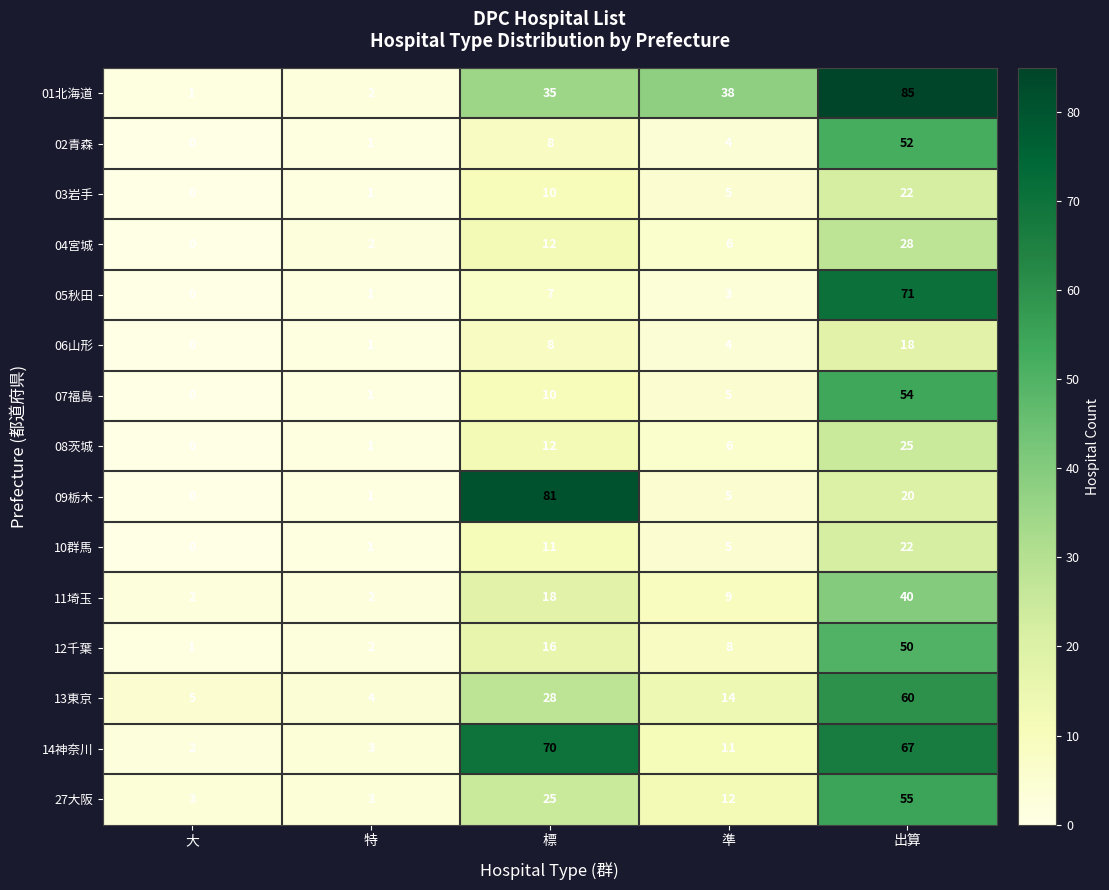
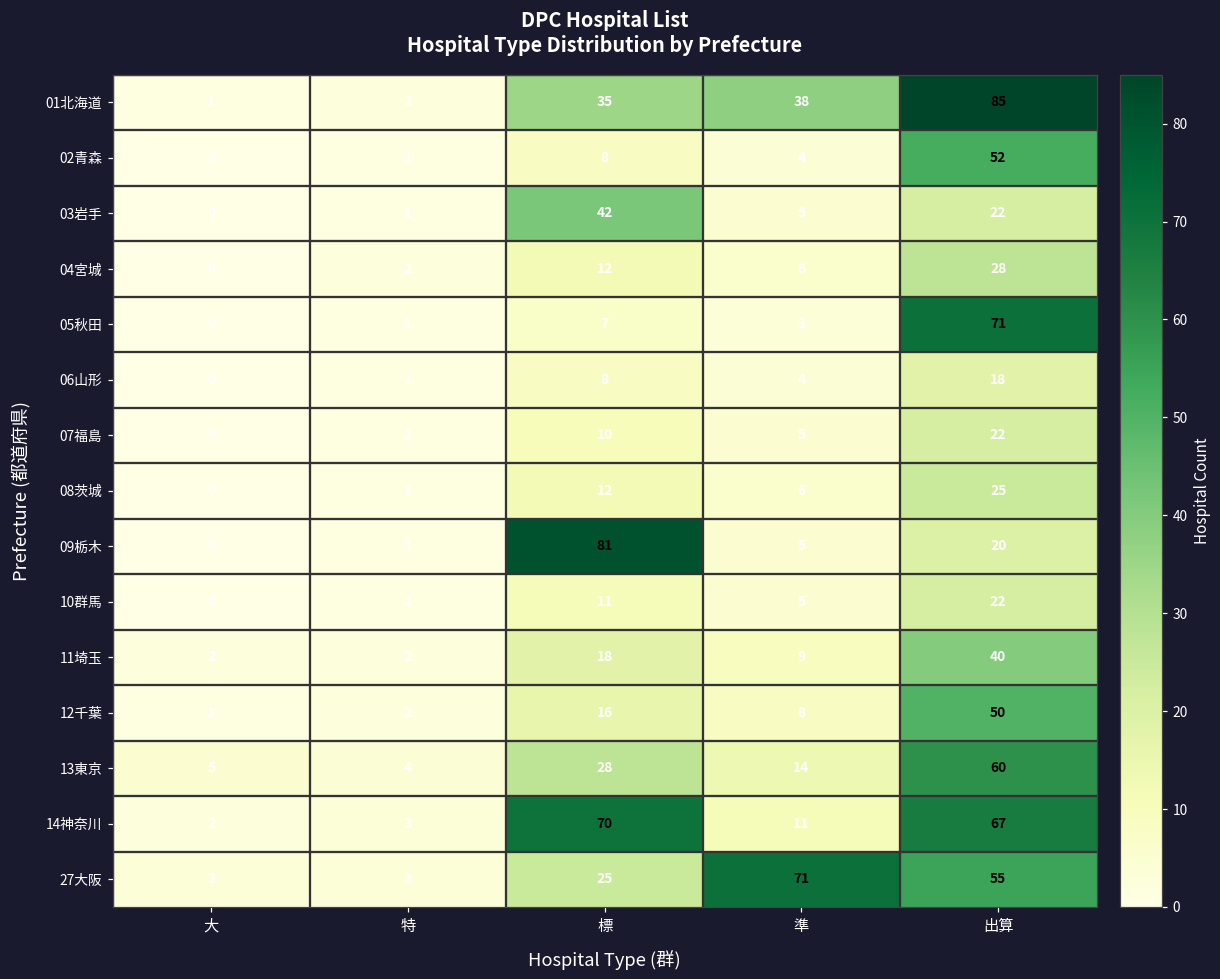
03岩手, 標: 10 -> 42
07福島, 出算: 54 -> 22
27大阪, 準: 12 -> 71
